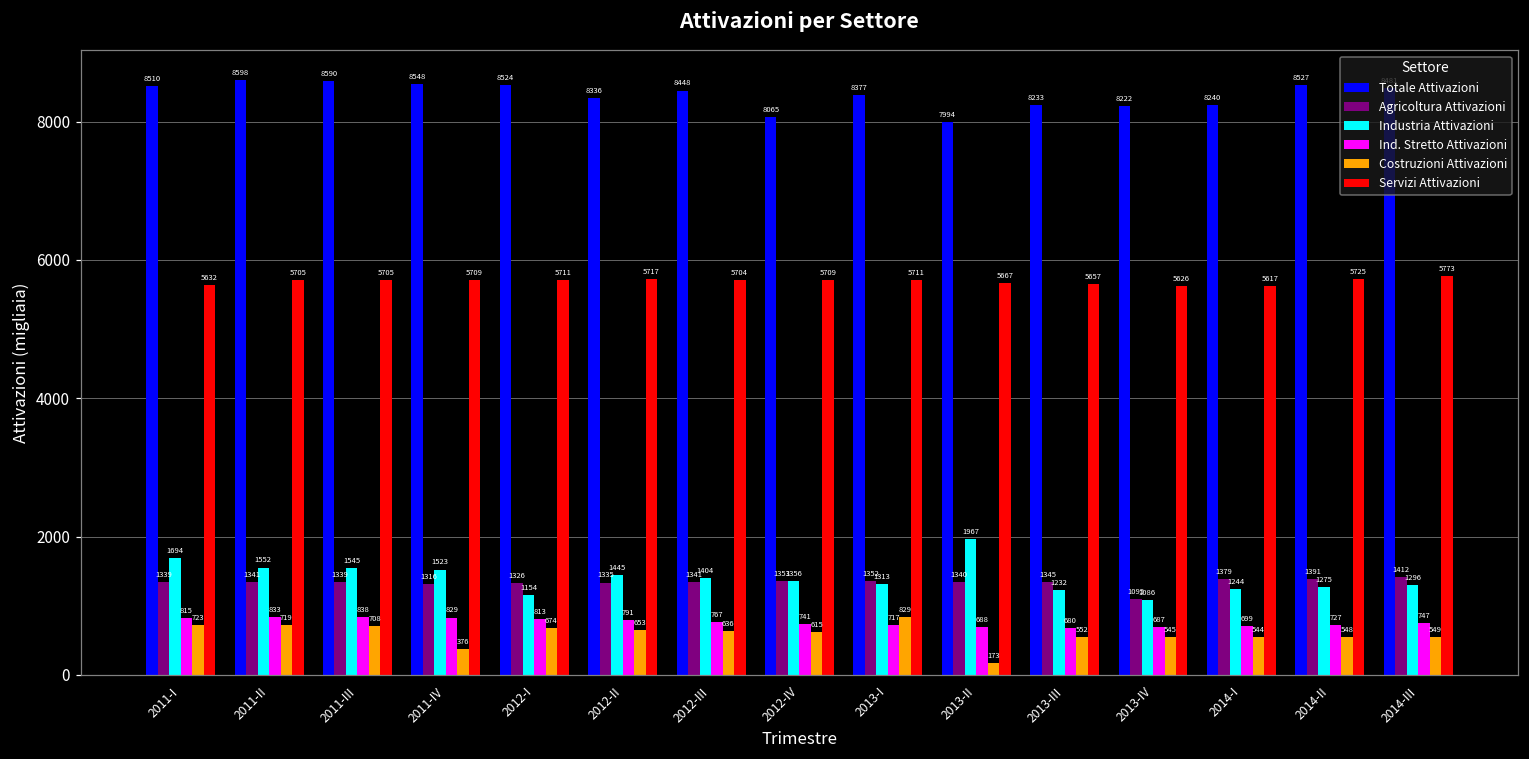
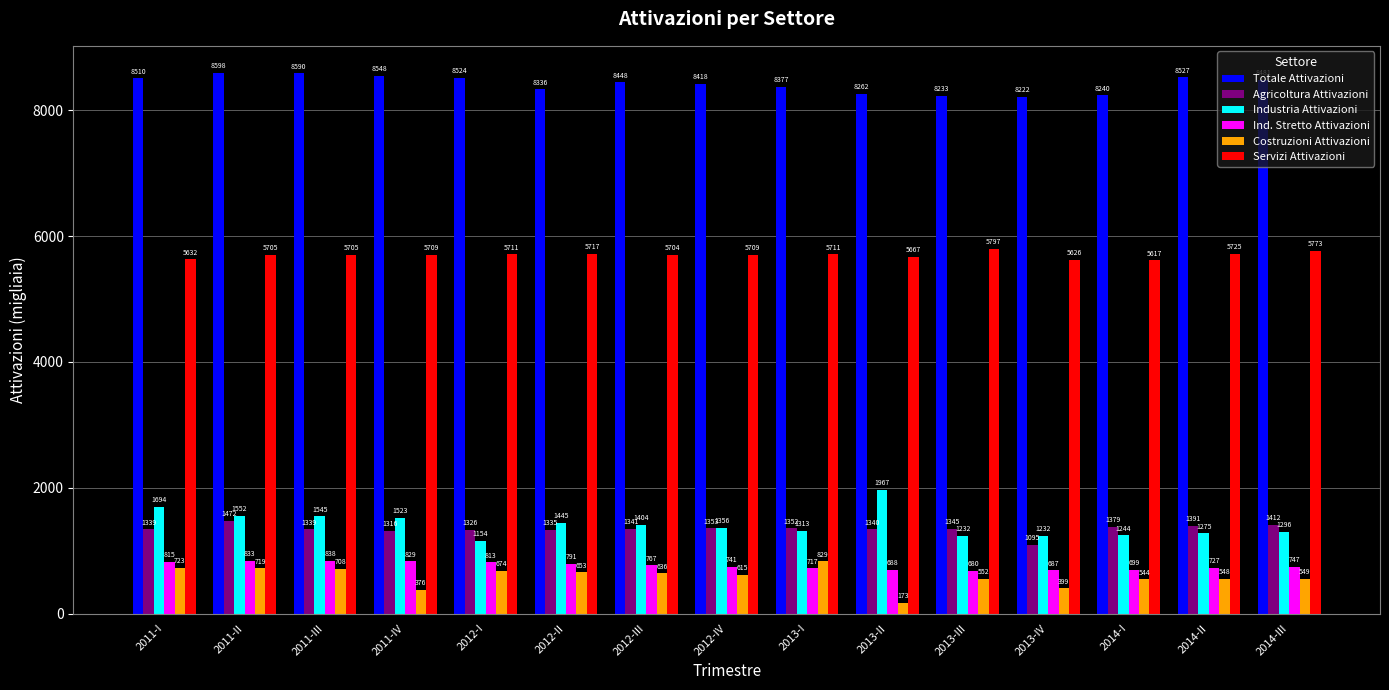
Agricoltura Attivazioni, 2011-II: 1341 -> 1472
Totale Attivazioni, 2012-IV: 8065 -> 8418
Totale Attivazioni, 2013-II: 7994 -> 8262
Servizi Attivazioni, 2013-III: 5657 -> 5797
Industria Attivazioni, 2013-IV: 1086 -> 1232
Costruzioni Attivazioni, 2013-IV: 545 -> 399
